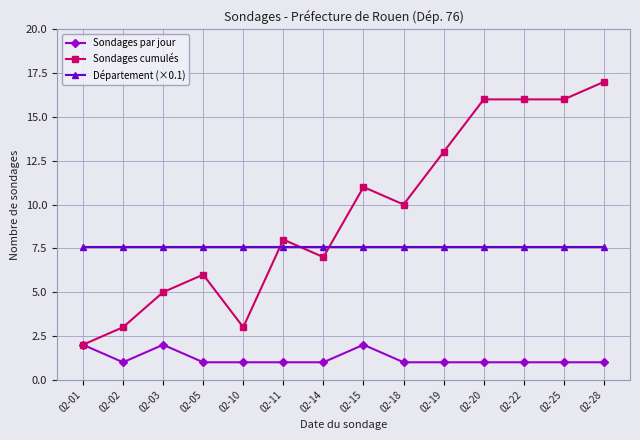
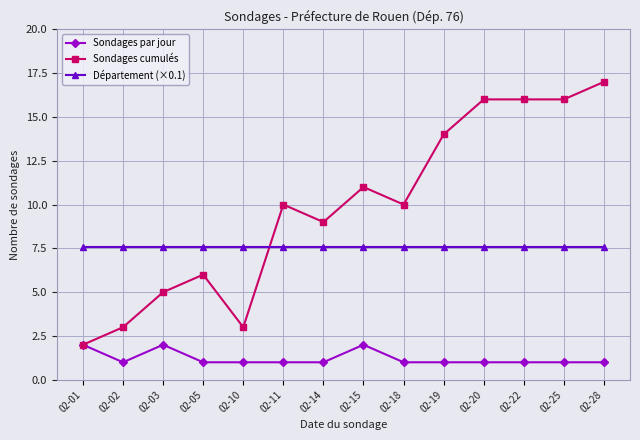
Sondages cumulés, 02-11: 8 -> 10
Sondages cumulés, 02-14: 7 -> 9
Sondages cumulés, 02-19: 13 -> 14
